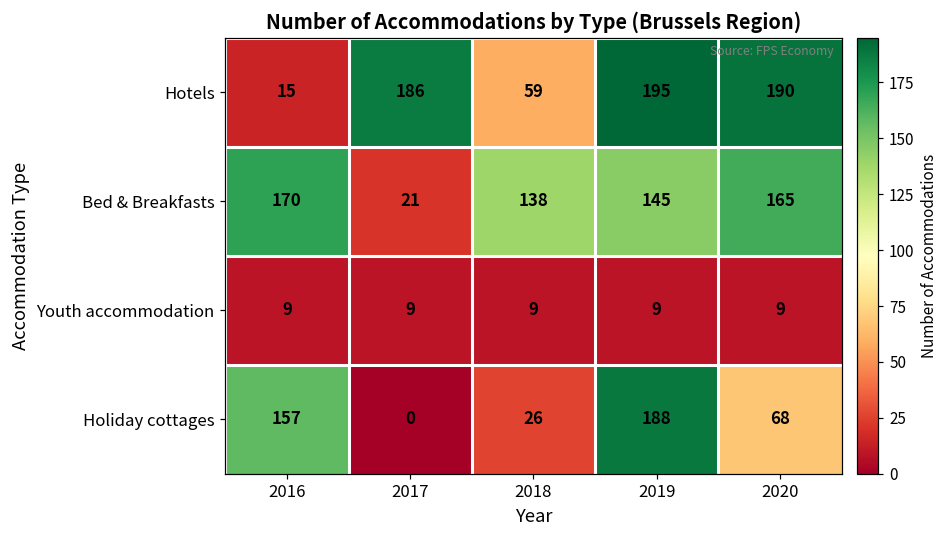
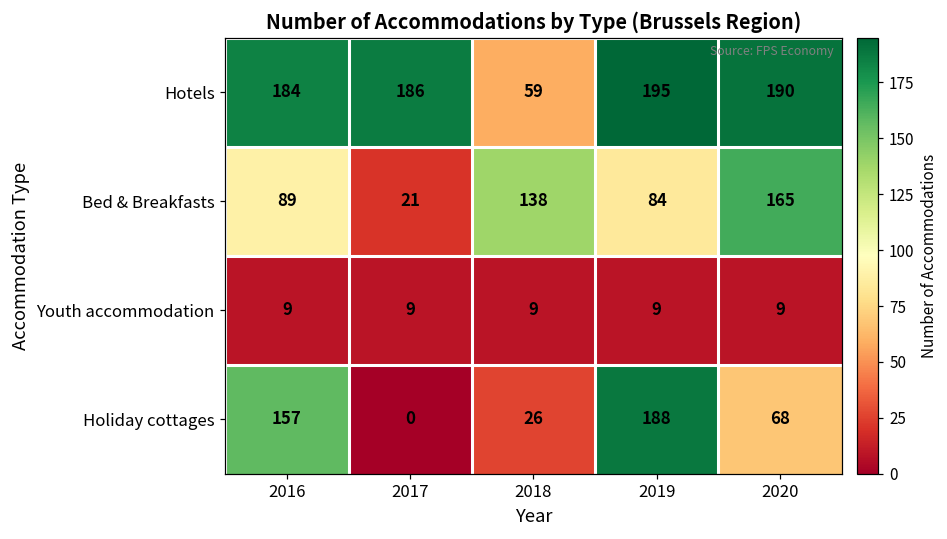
Hotels, 2016: 15 -> 184
Bed & Breakfasts, 2016: 170 -> 89
Bed & Breakfasts, 2019: 145 -> 84
